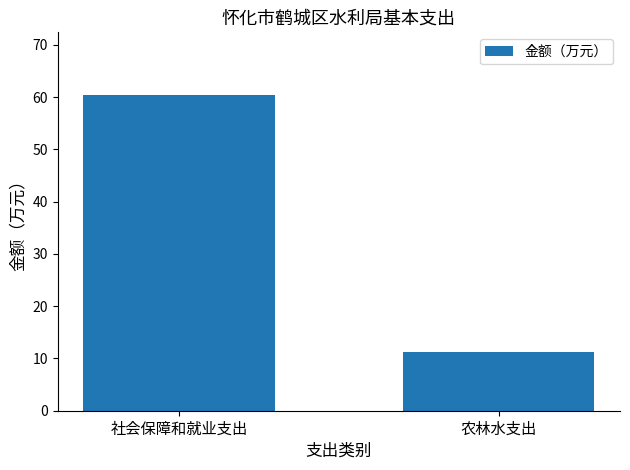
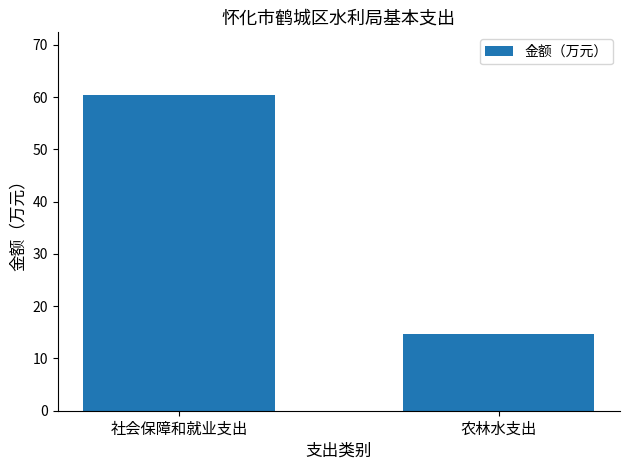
农林水支出: 11 -> 15
